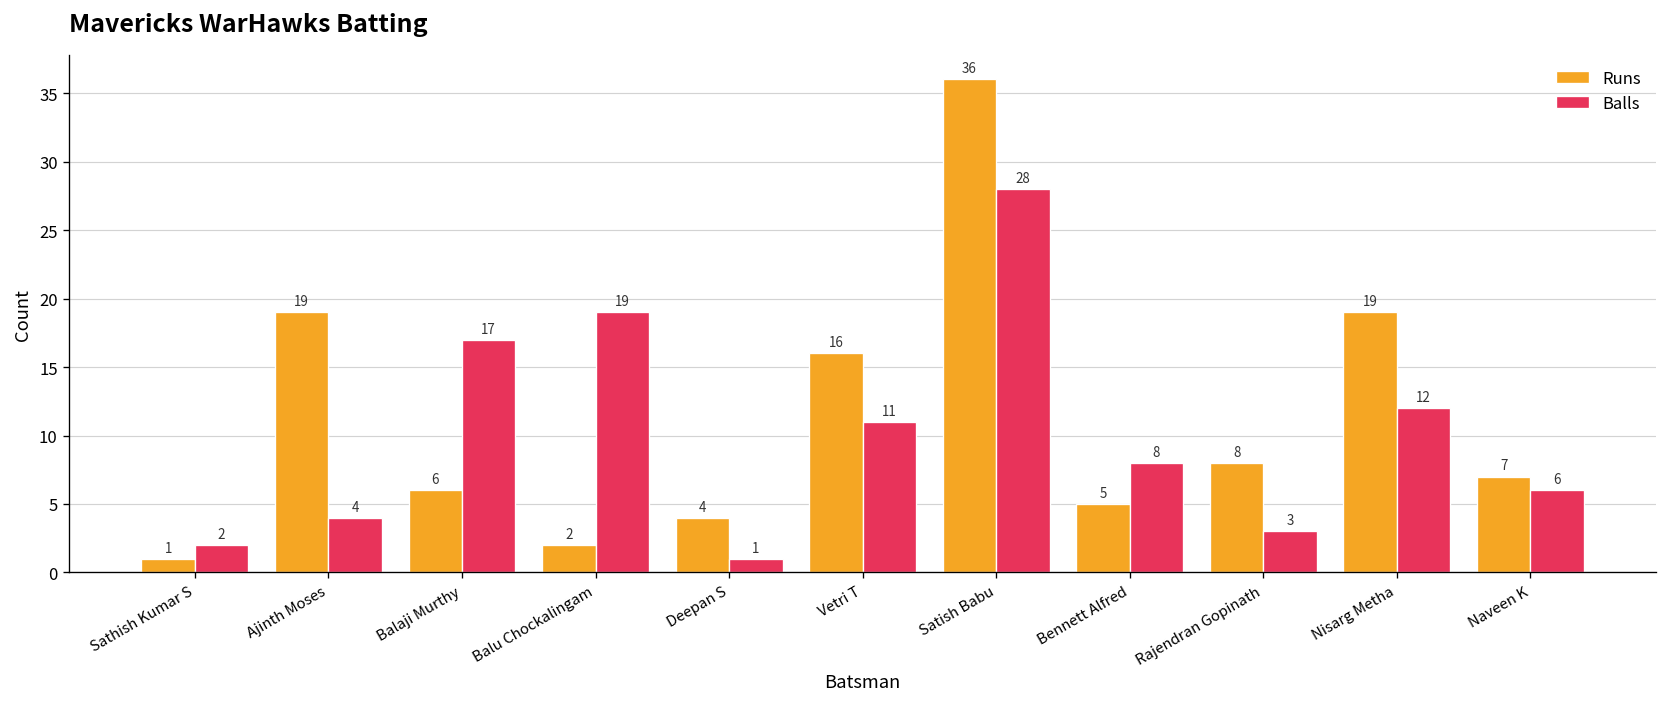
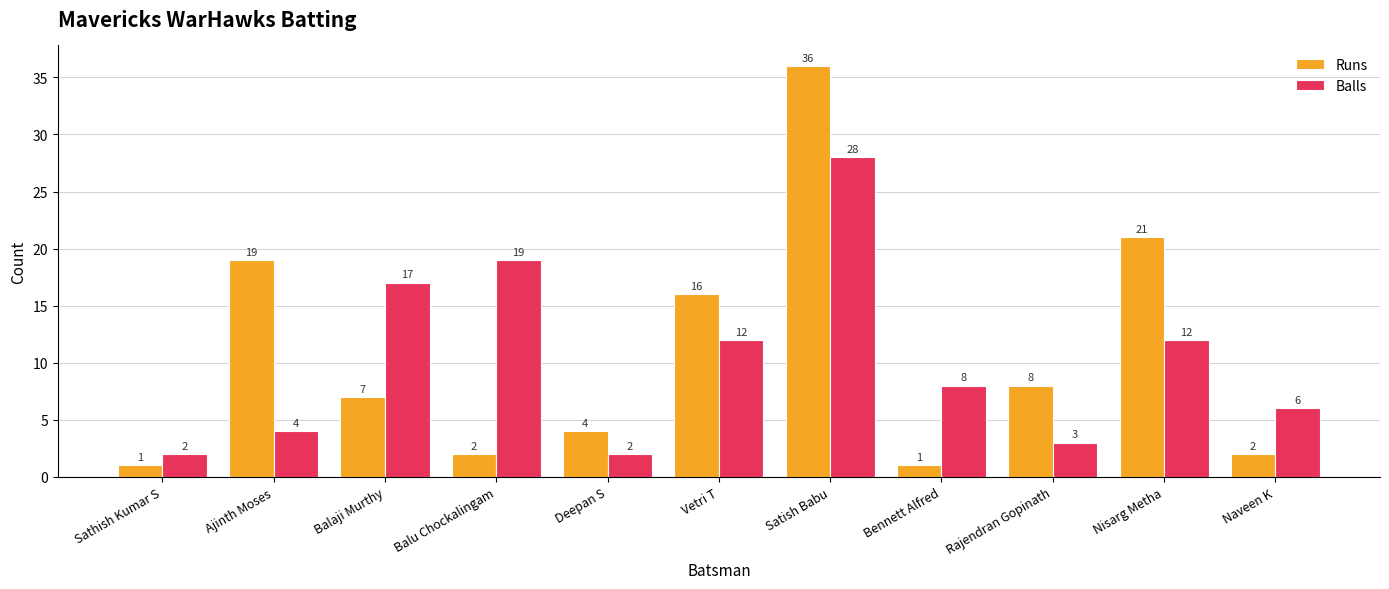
Runs, Balaji Murthy: 6 -> 7
Balls, Deepan S: 1 -> 2
Balls, Vetri T: 11 -> 12
Runs, Bennett Alfred: 5 -> 1
Runs, Nisarg Metha: 19 -> 21
Runs, Naveen K: 7 -> 2
